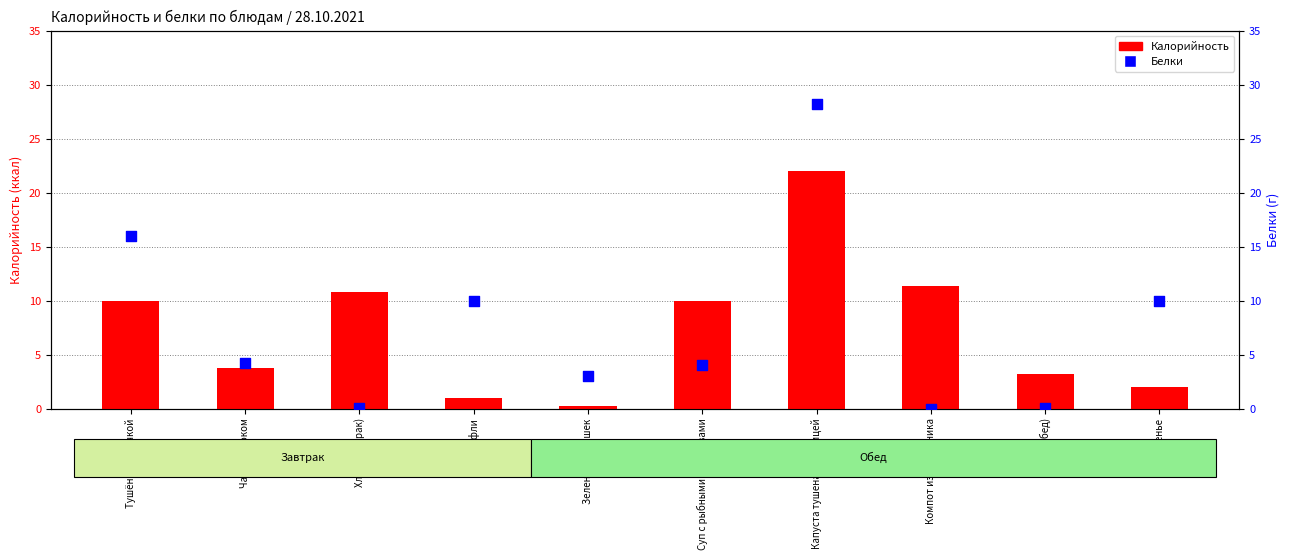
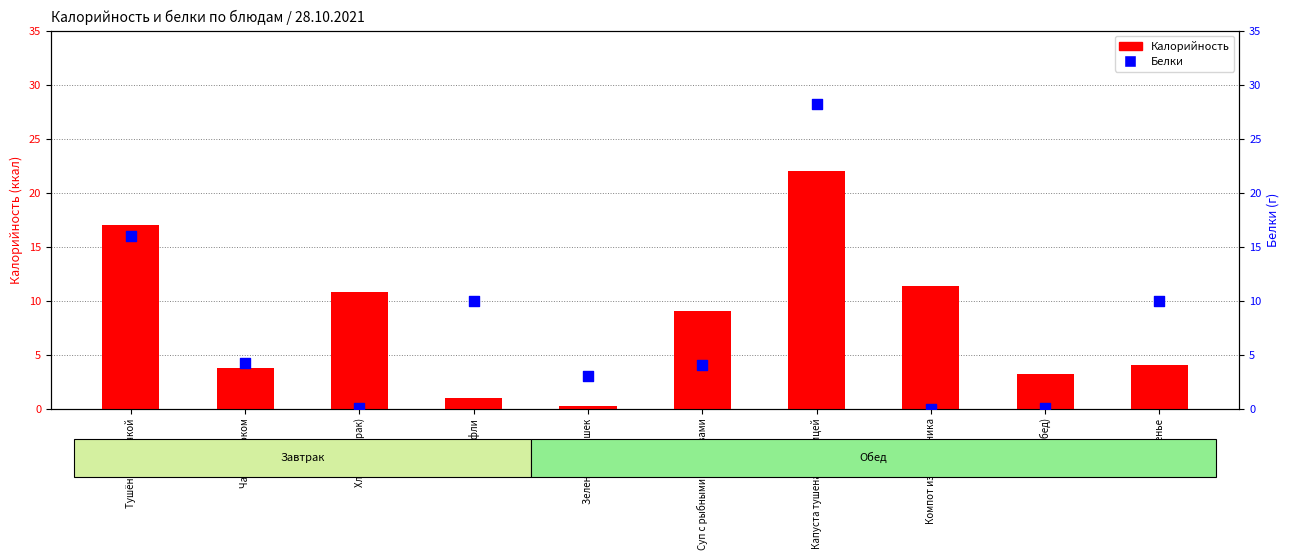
Калорийность, Тушёнка с гречкой: 10 -> 17
Калорийность, Суп с рыбными консервами: 10 -> 9
Калорийность, Печенье: 2 -> 4
